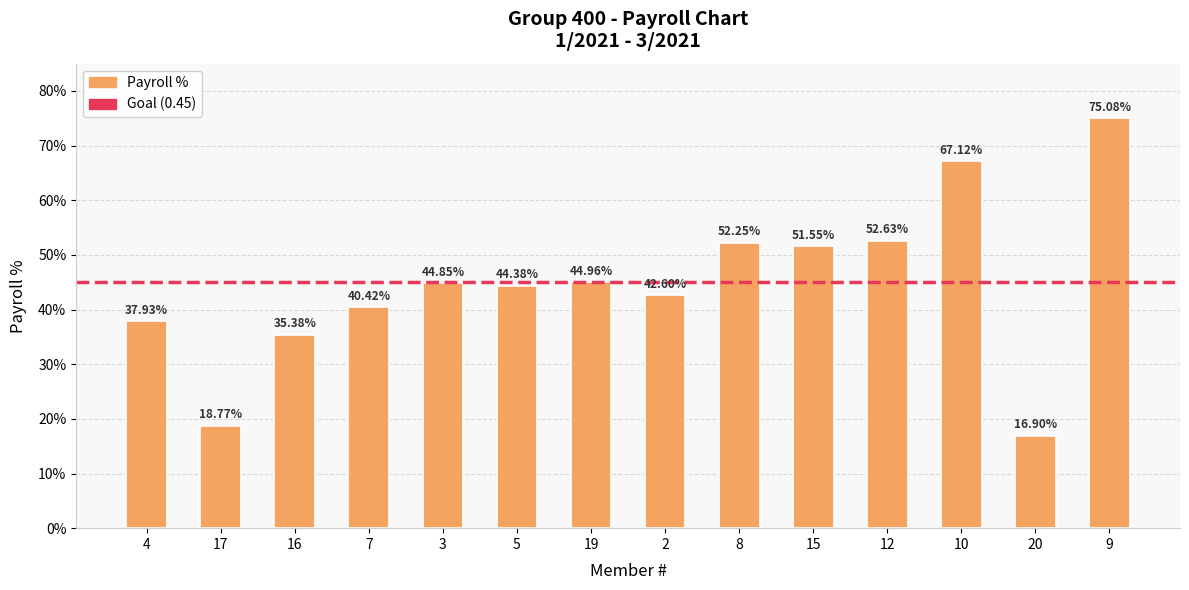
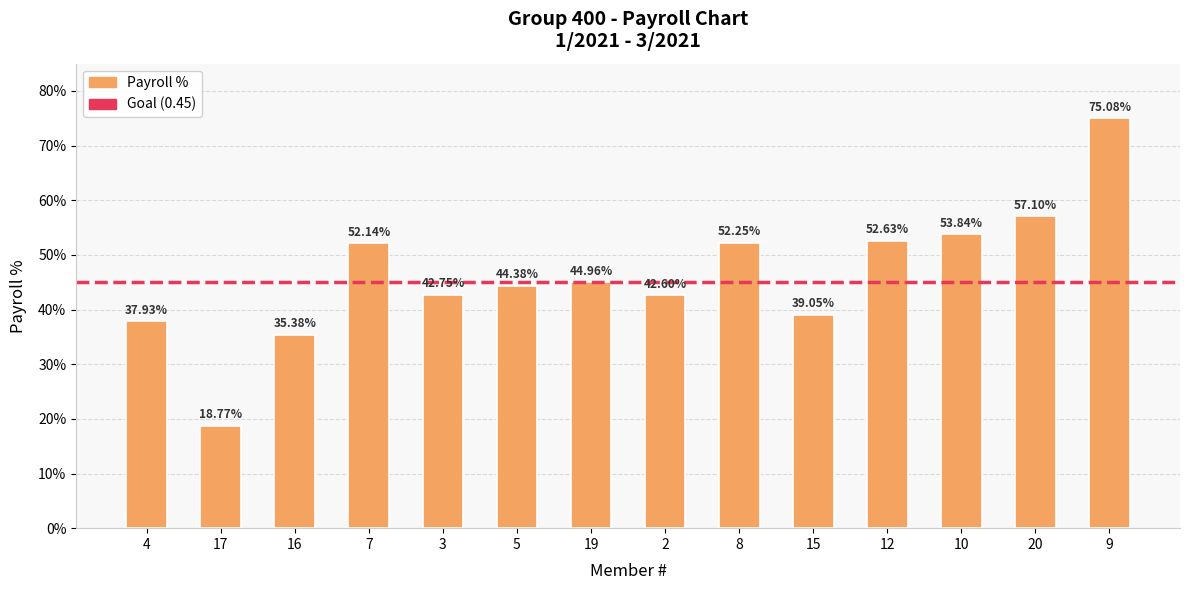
7: 40.42% -> 52.14%
3: 44.85% -> 42.75%
15: 51.55% -> 39.05%
10: 67.12% -> 53.84%
20: 16.90% -> 57.10%
